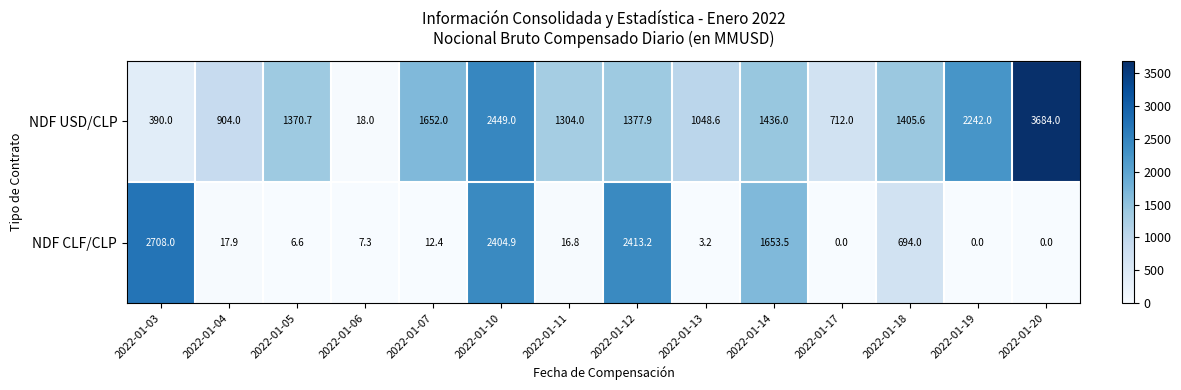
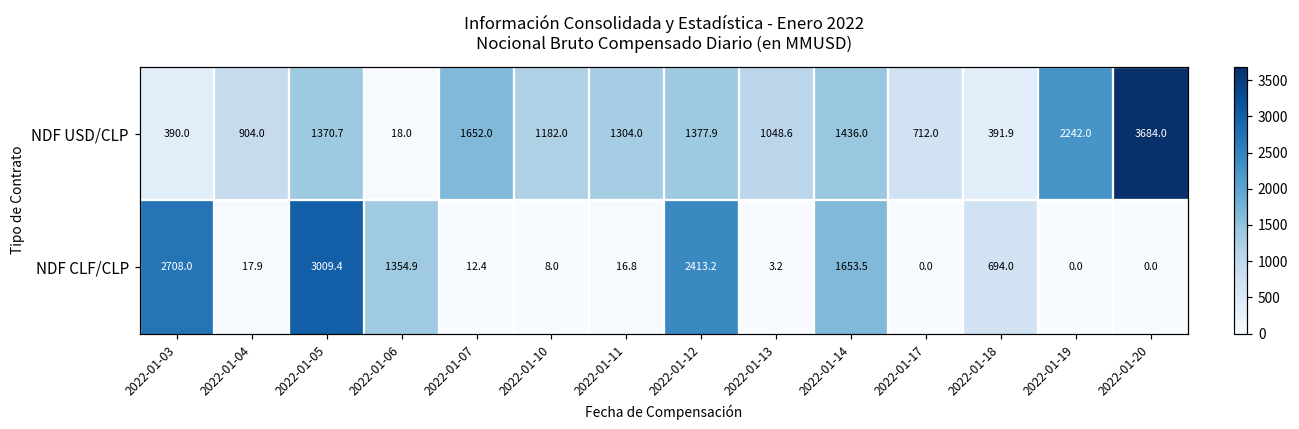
NDF USD/CLP, 2022-01-10: 2449.0 -> 1182.0
NDF USD/CLP, 2022-01-18: 1405.6 -> 391.9
NDF CLF/CLP, 2022-01-05: 6.6 -> 3009.4
NDF CLF/CLP, 2022-01-06: 7.3 -> 1354.9
NDF CLF/CLP, 2022-01-10: 2404.9 -> 8.0
